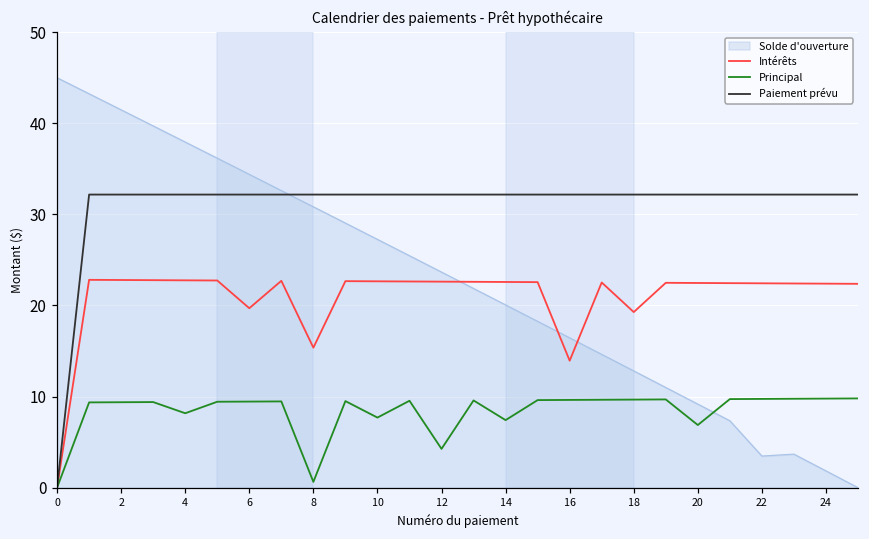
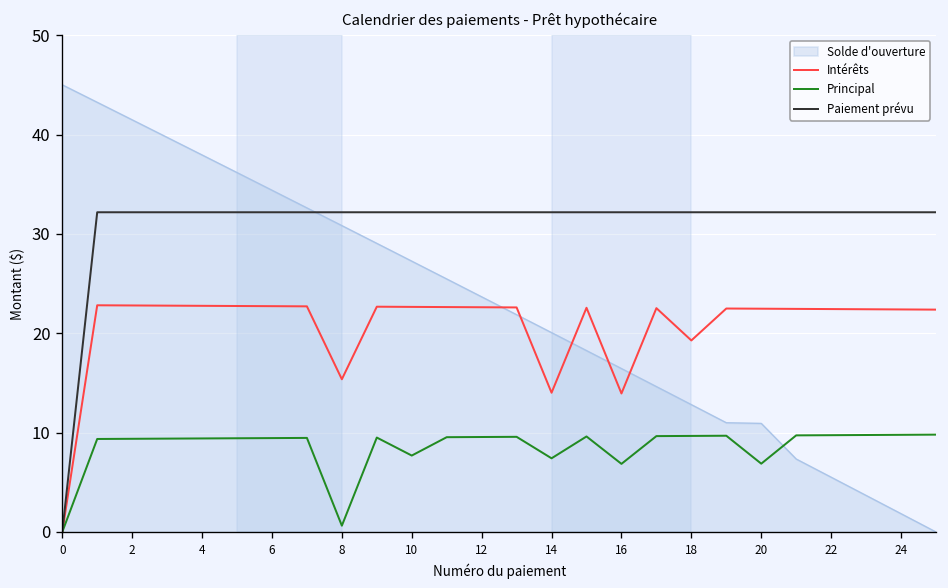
Principal, 4: 8 -> 9
Intérêts, 6: 20 -> 23
Principal, 12: 4 -> 10
Intérêts, 14: 23 -> 14
Principal, 16: 10 -> 7
Solde d'ouverture, 20: 9 -> 11
Solde d'ouverture, 22: 3 -> 6
